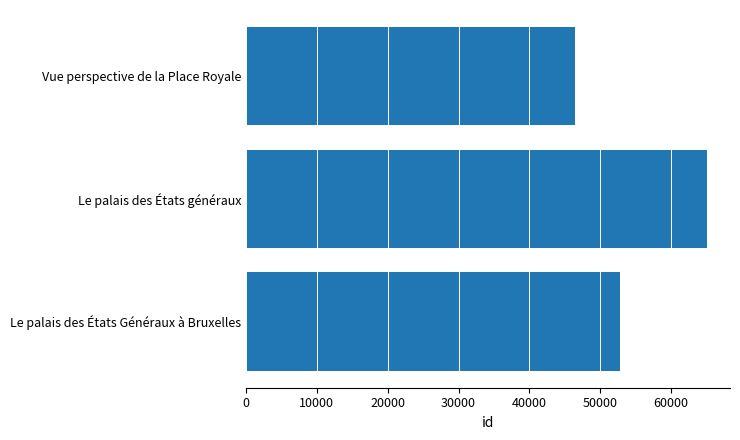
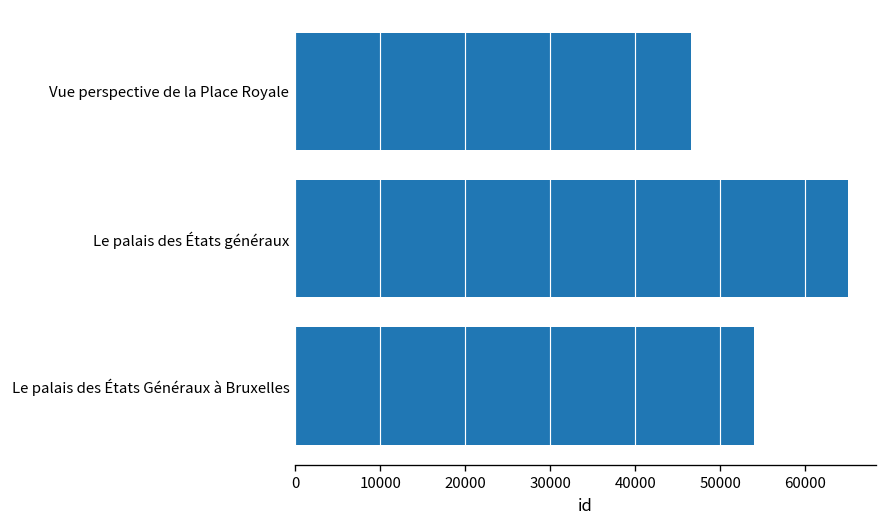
Le palais des États Généraux à Bruxelles: 53000 -> 54000
